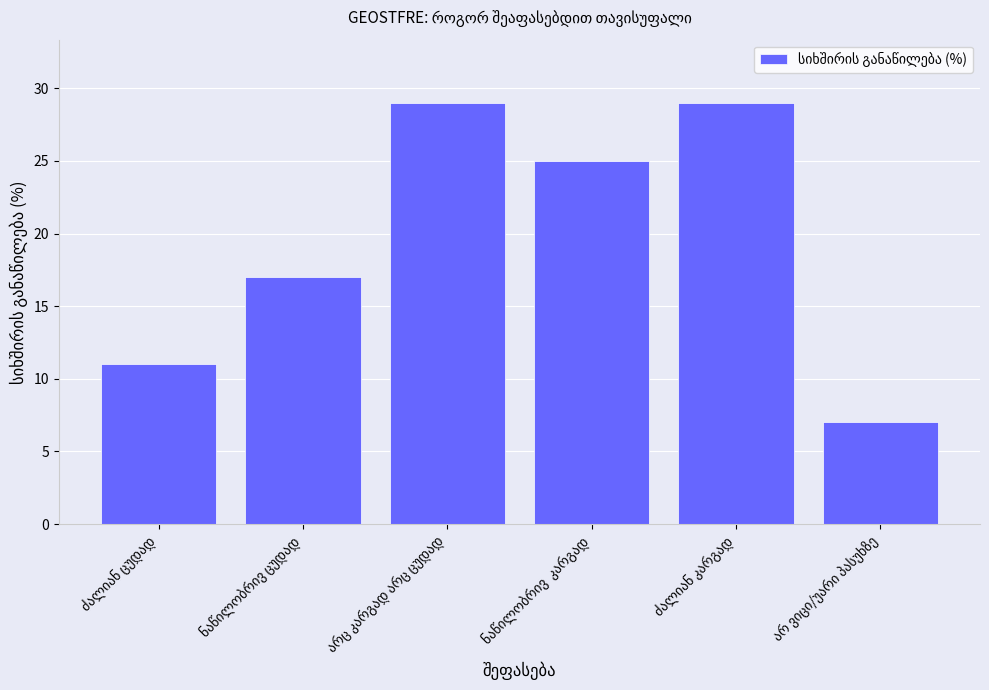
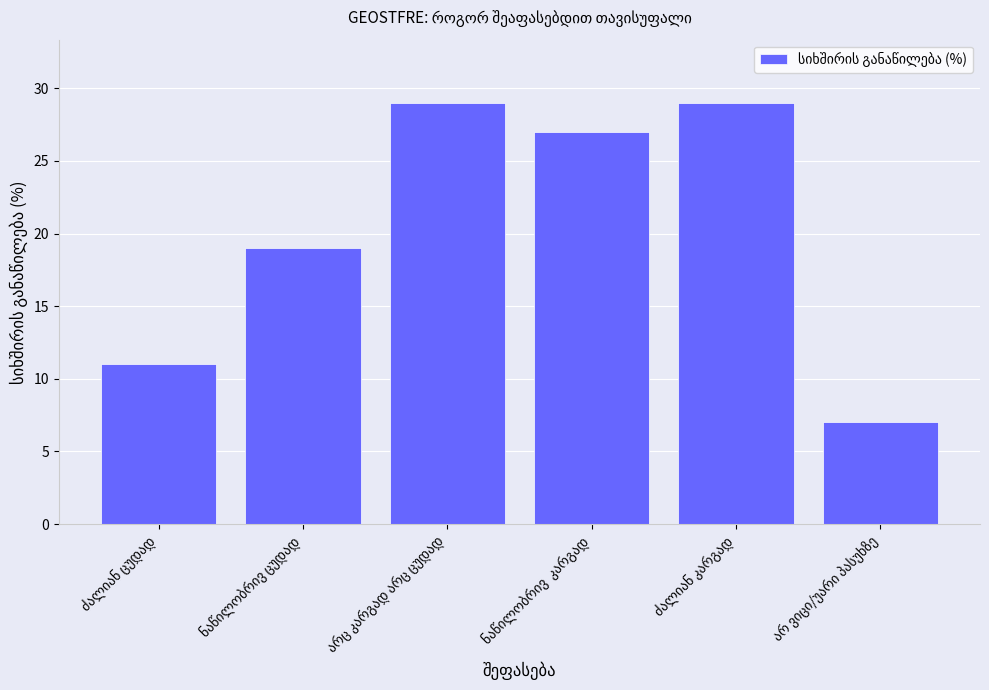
ნაწილობრივ ცუდად: 17 -> 19
ნაწილობრივ კარგად: 25 -> 27
